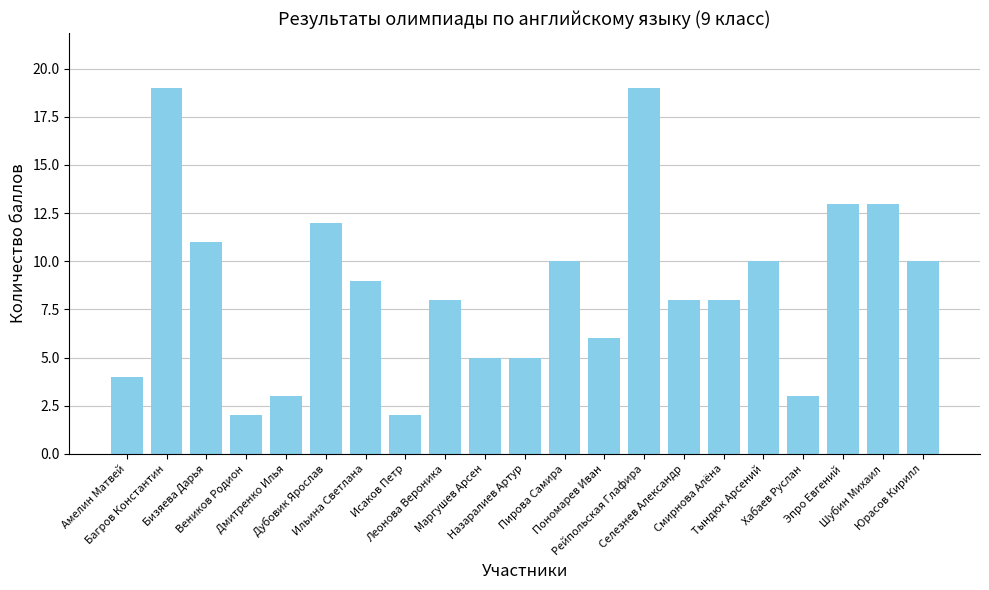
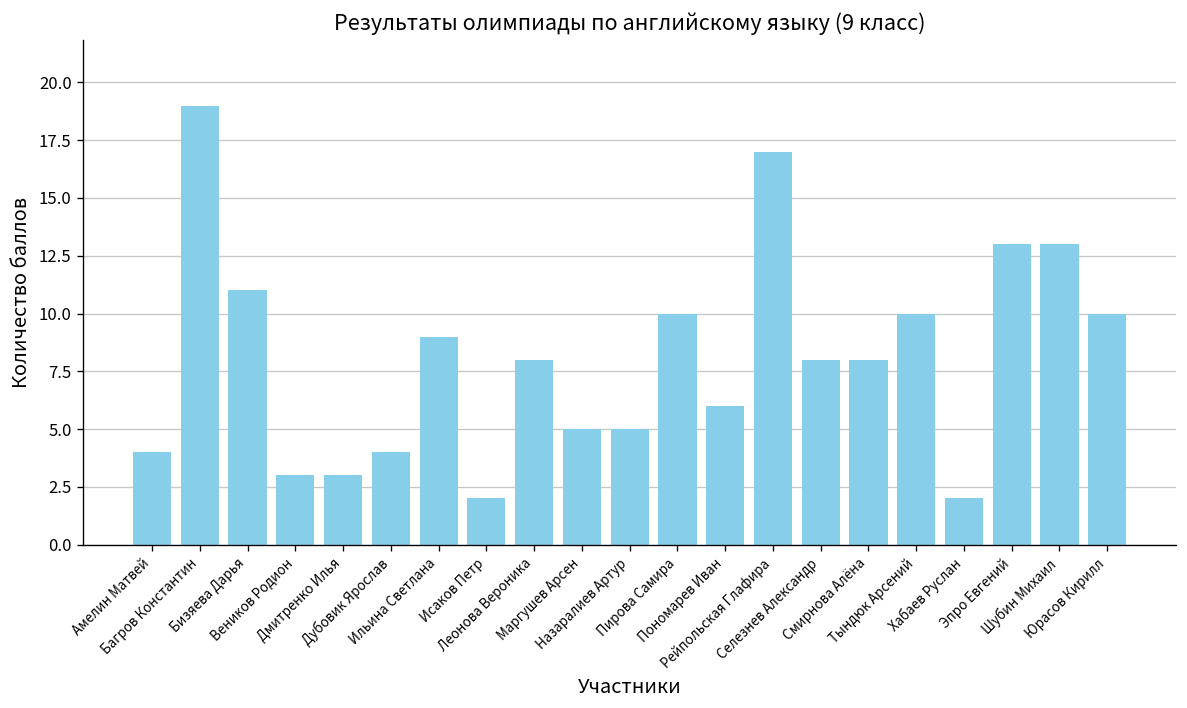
Веников Родион: 2 -> 3
Дубовик Ярослав: 12 -> 4
Рейпольская Глафира: 19 -> 17
Хабаев Руслан: 3 -> 2
